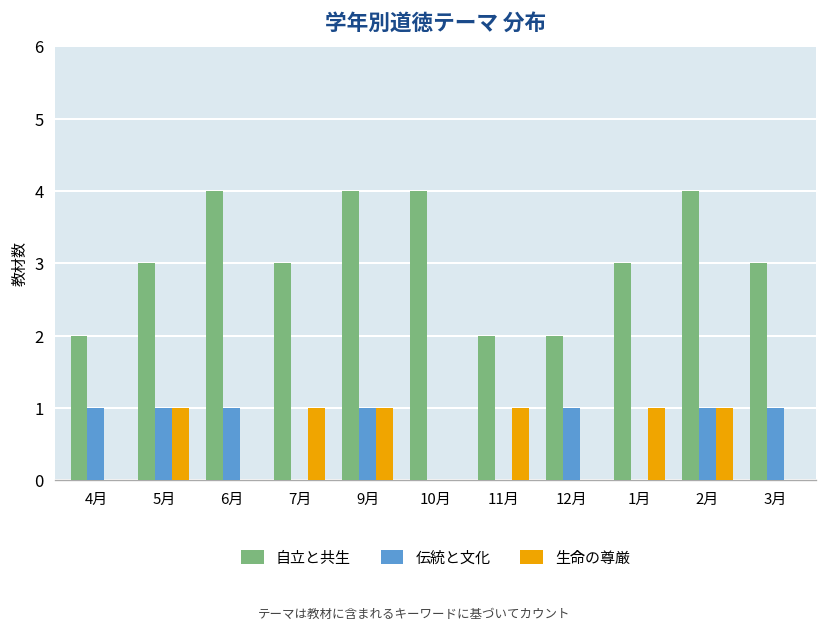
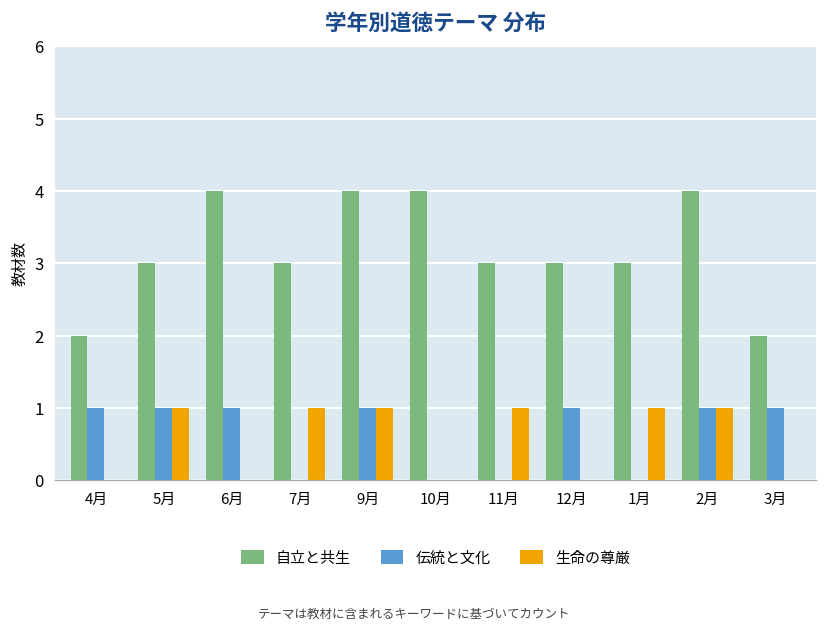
自立と共生, 11月: 2 -> 3
自立と共生, 12月: 2 -> 3
自立と共生, 3月: 3 -> 2
